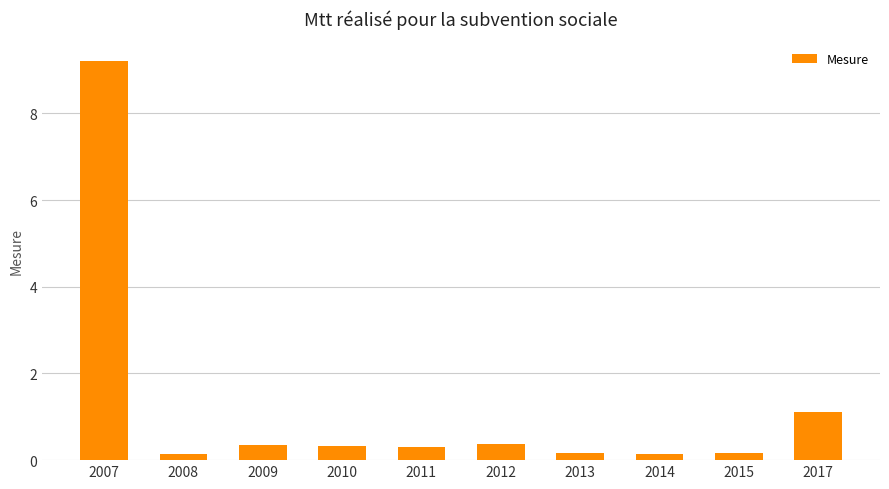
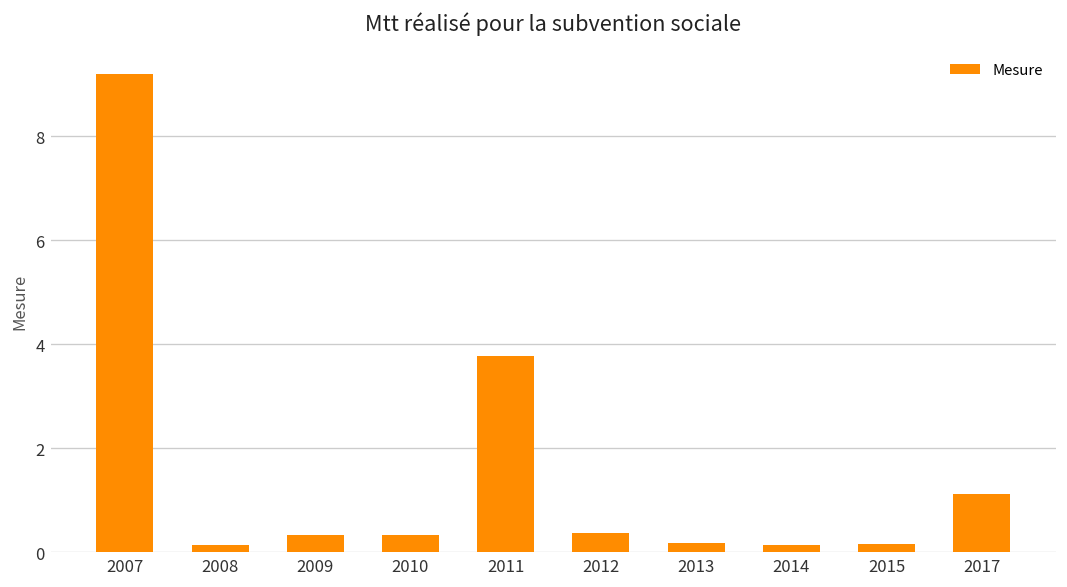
2011: 0.3 -> 3.8
